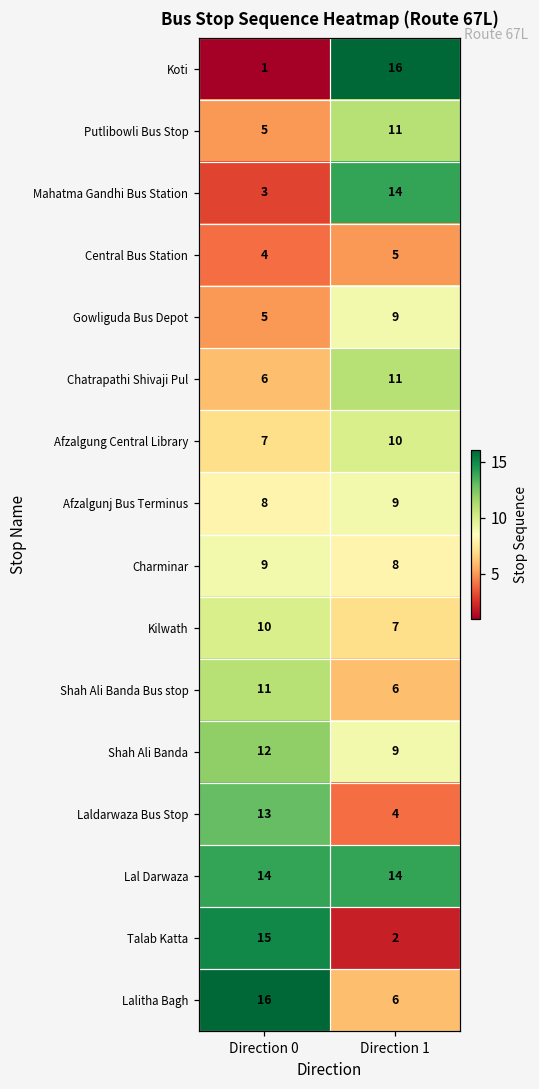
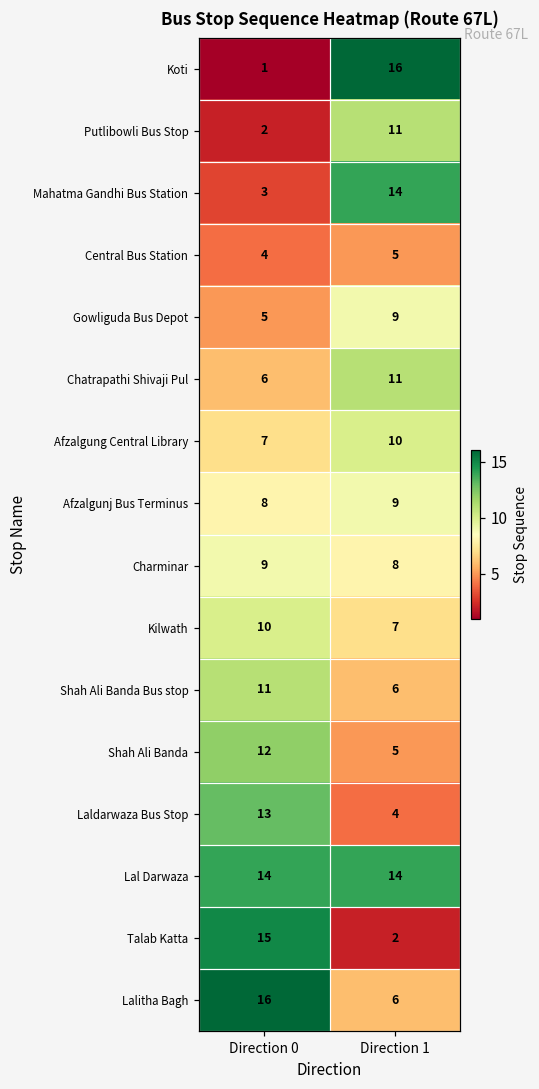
Putlibowli Bus Stop, Direction 0: 5 -> 2
Shah Ali Banda, Direction 1: 9 -> 5
